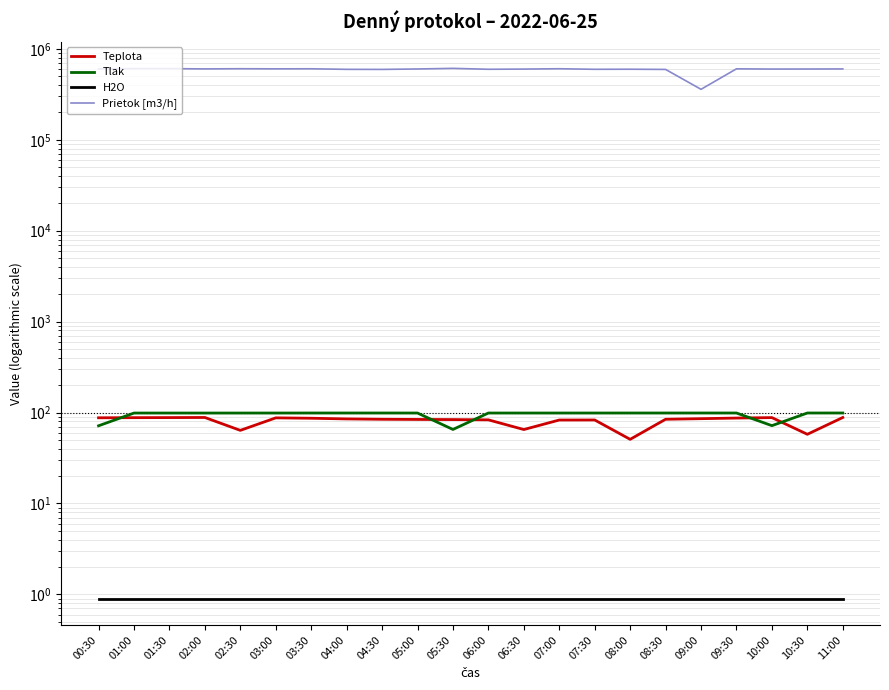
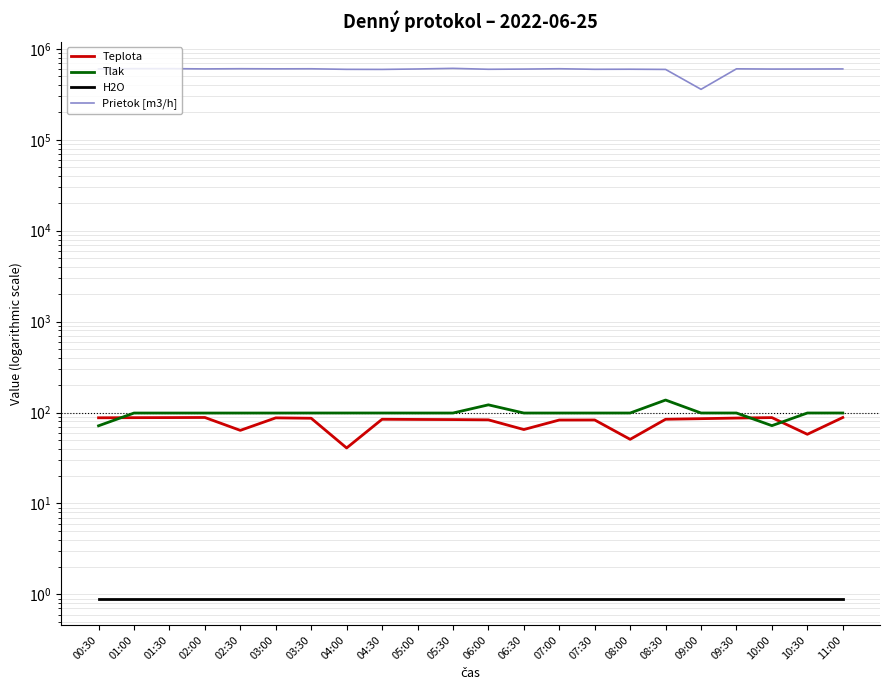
Teplota, 04:00: 90 -> 40
Tlak, 05:30: 70 -> 100
Tlak, 06:00: 100 -> 120
Tlak, 08:30: 100 -> 140
